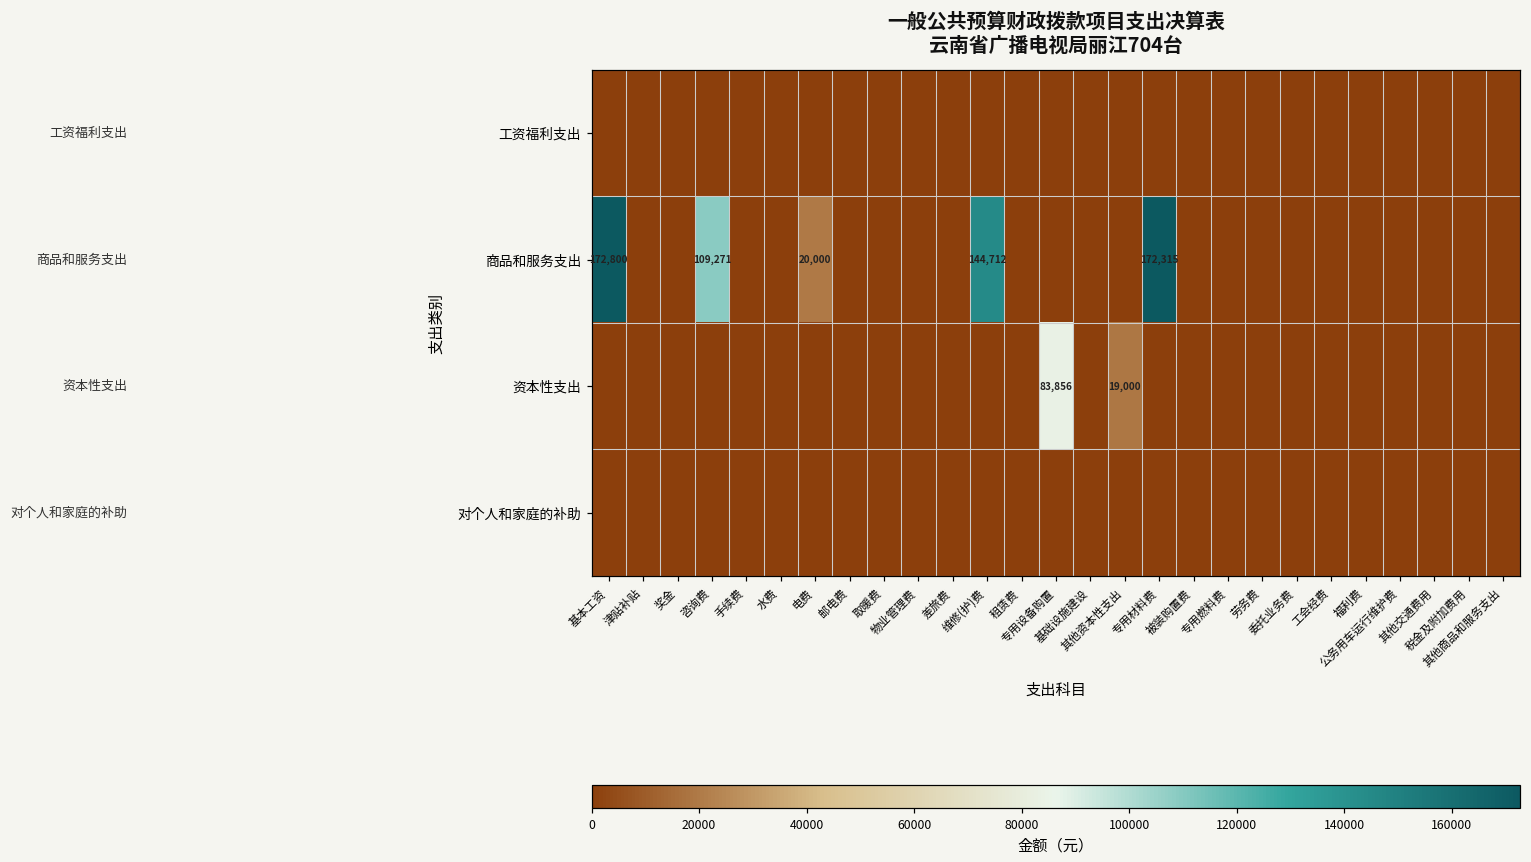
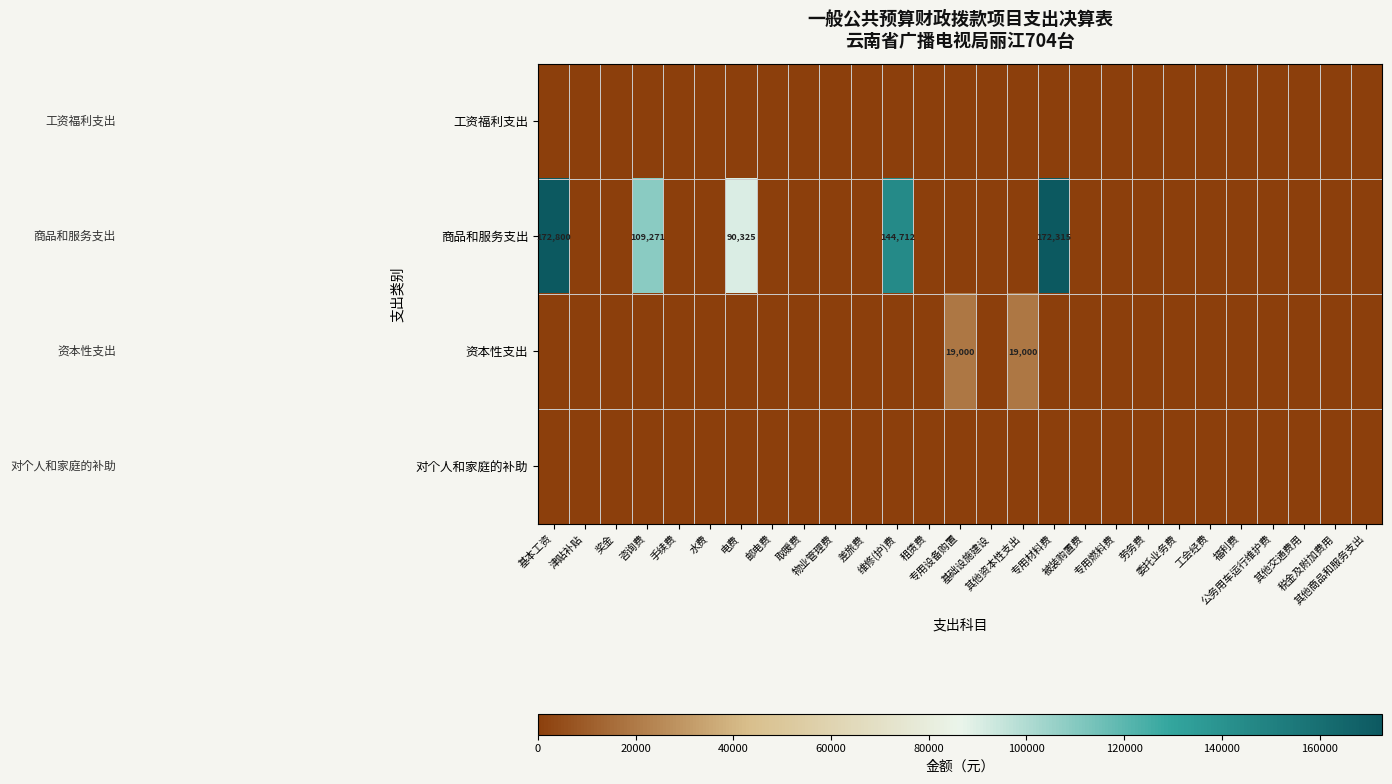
商品和服务支出, 电费: 20,000 -> 90,325
资本性支出, 专用设备购置: 83,856 -> 19,000
